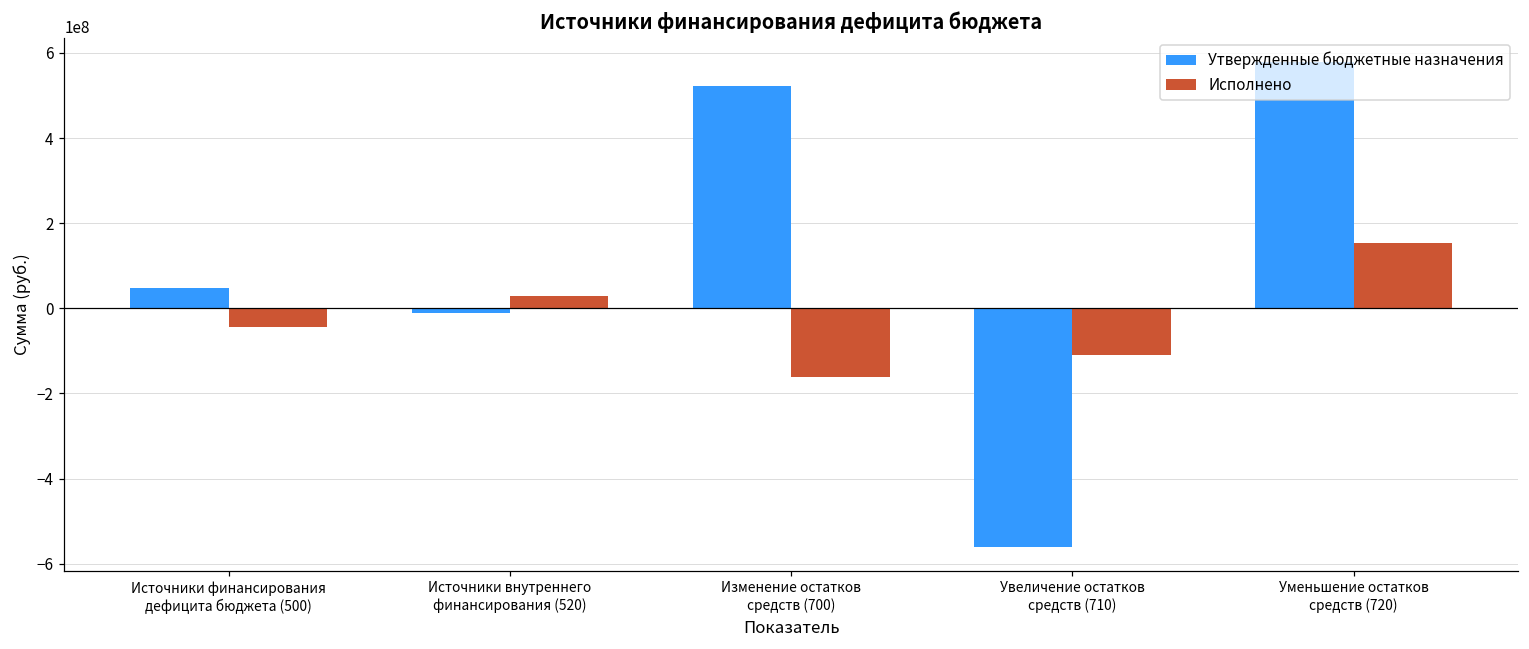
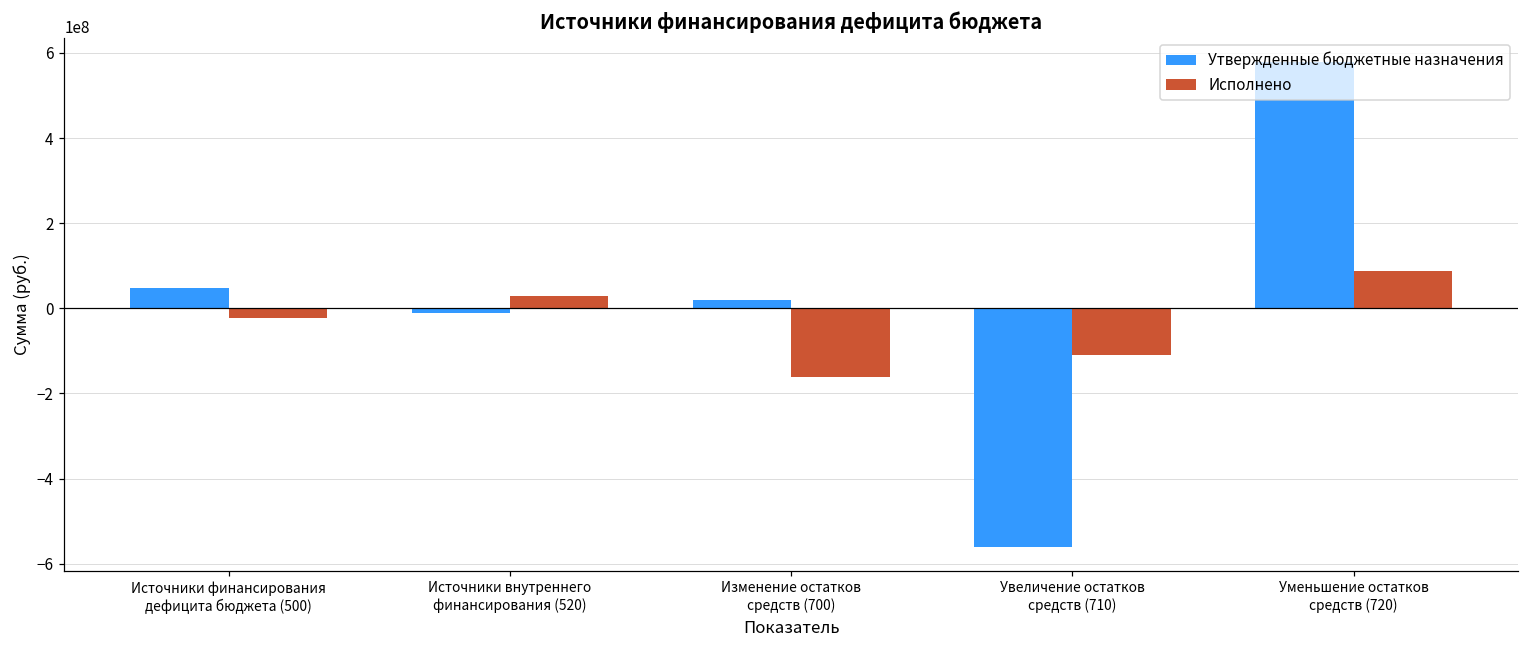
Исполнено, Источники финансирования дефицита бюджета (500): -40000000 -> -20000000
Утвержденные бюджетные назначения, Изменение остатков средств (700): 520000000 -> 20000000
Исполнено, Уменьшение остатков средств (720): 150000000 -> 90000000
